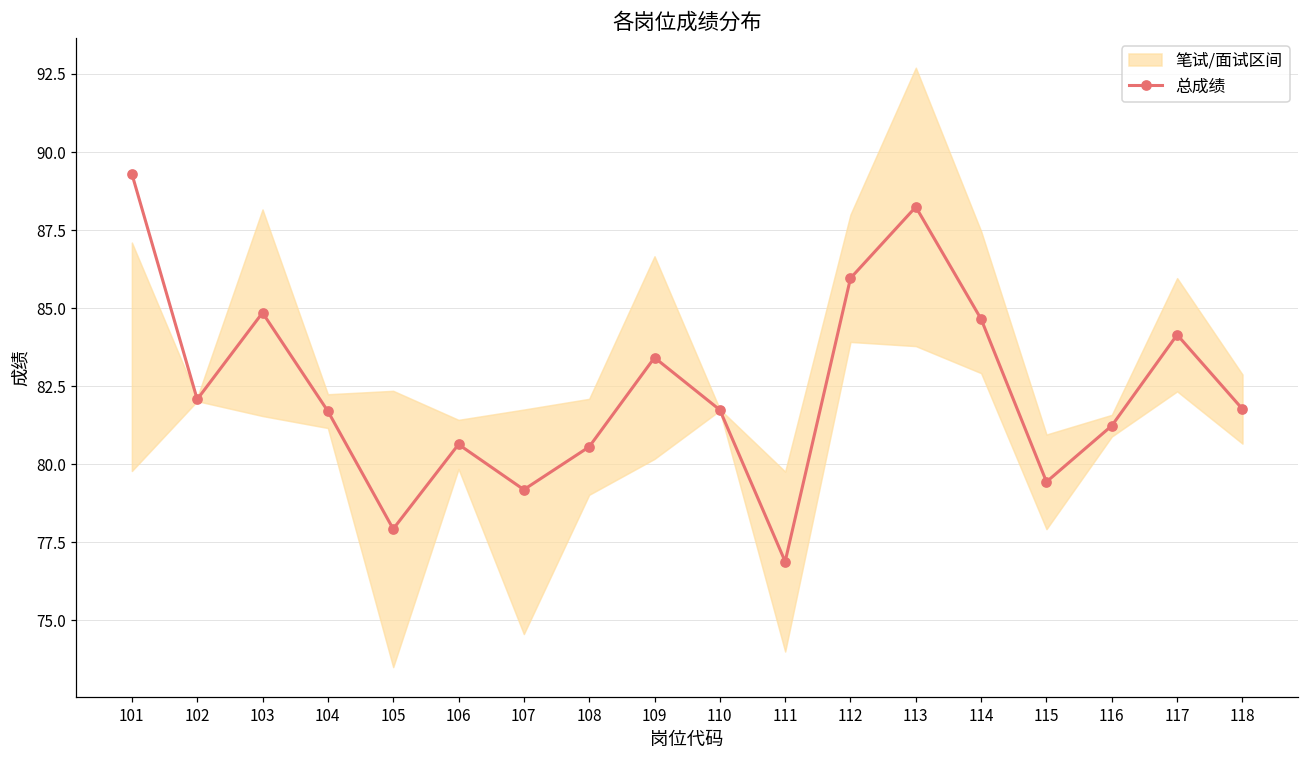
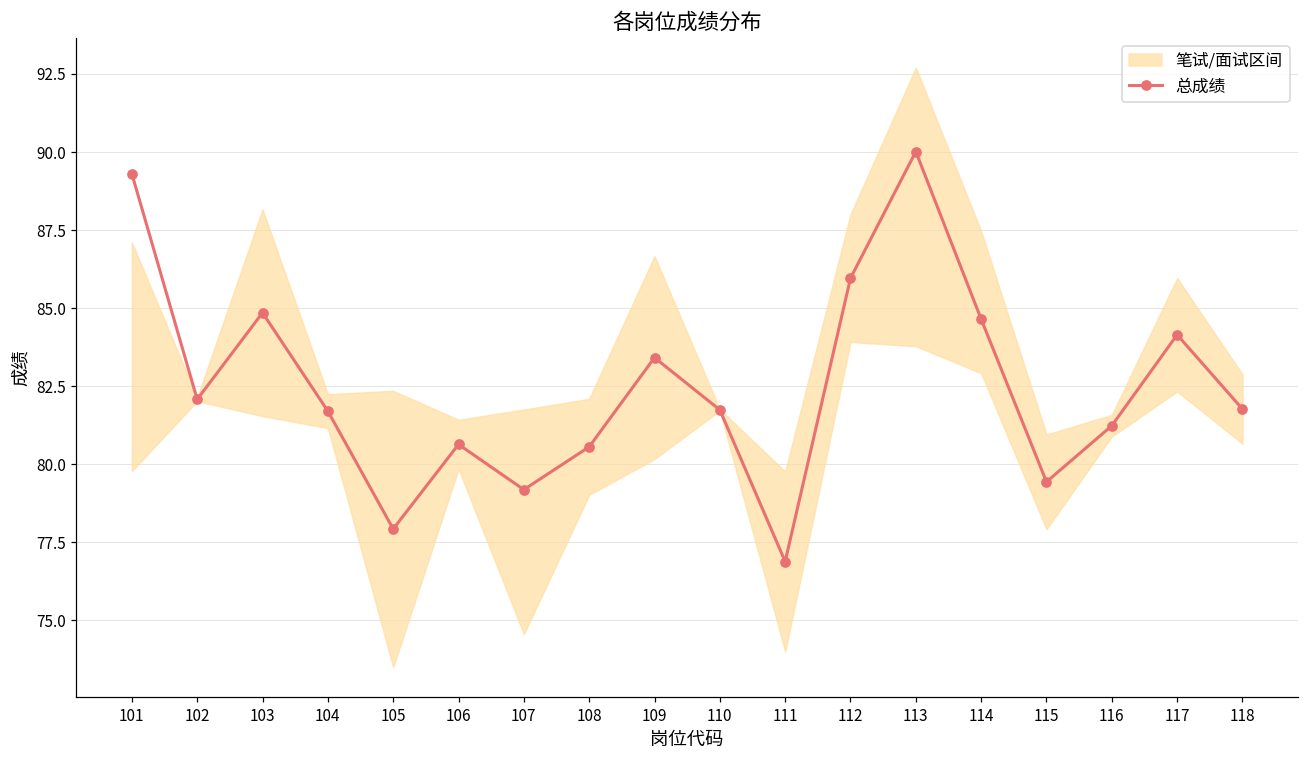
总成绩, 113: 88.2 -> 90.0
